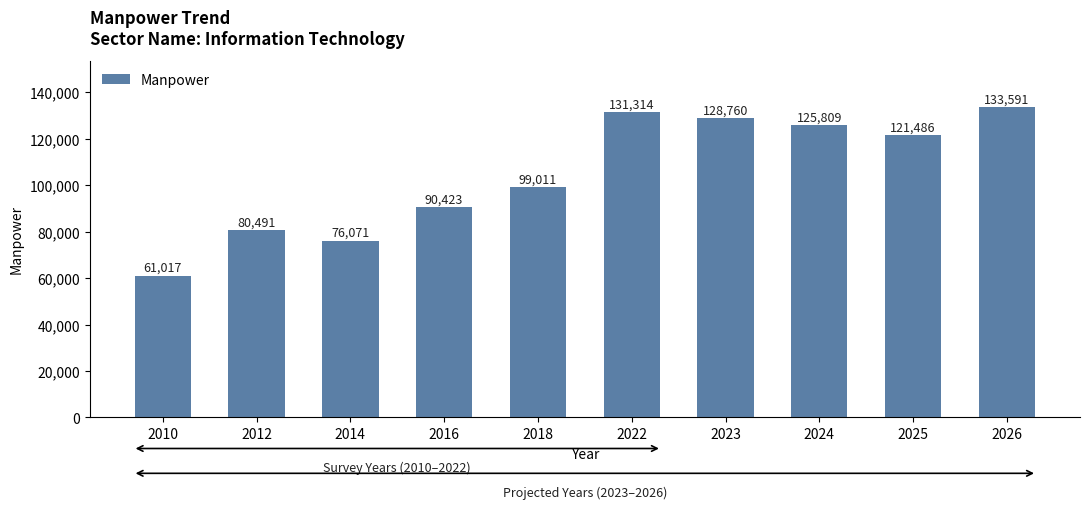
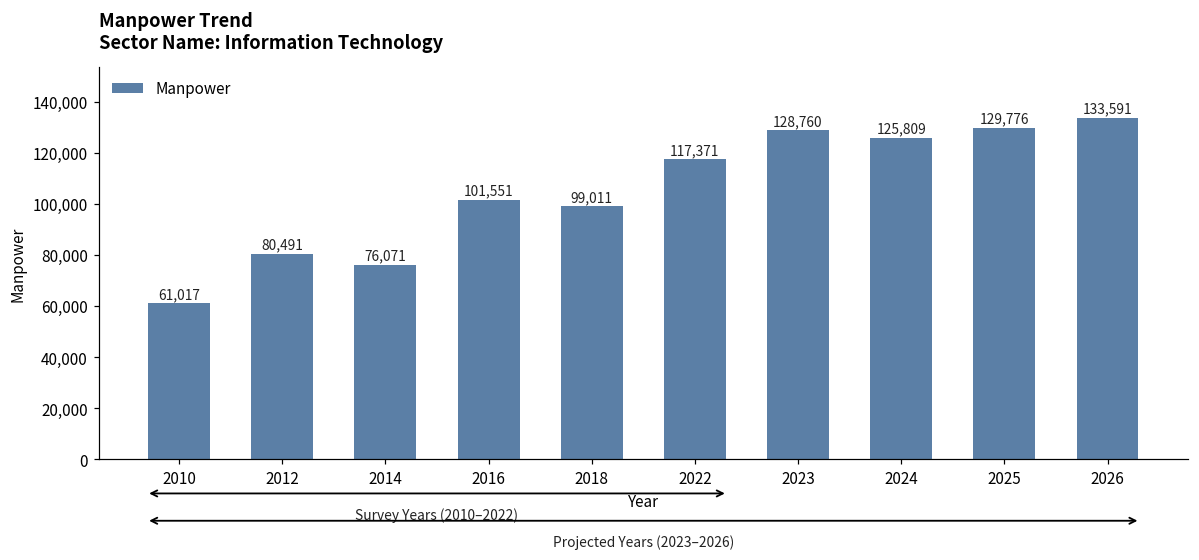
2016: 90,423 -> 101,551
2022: 131,314 -> 117,371
2025: 121,486 -> 129,776
